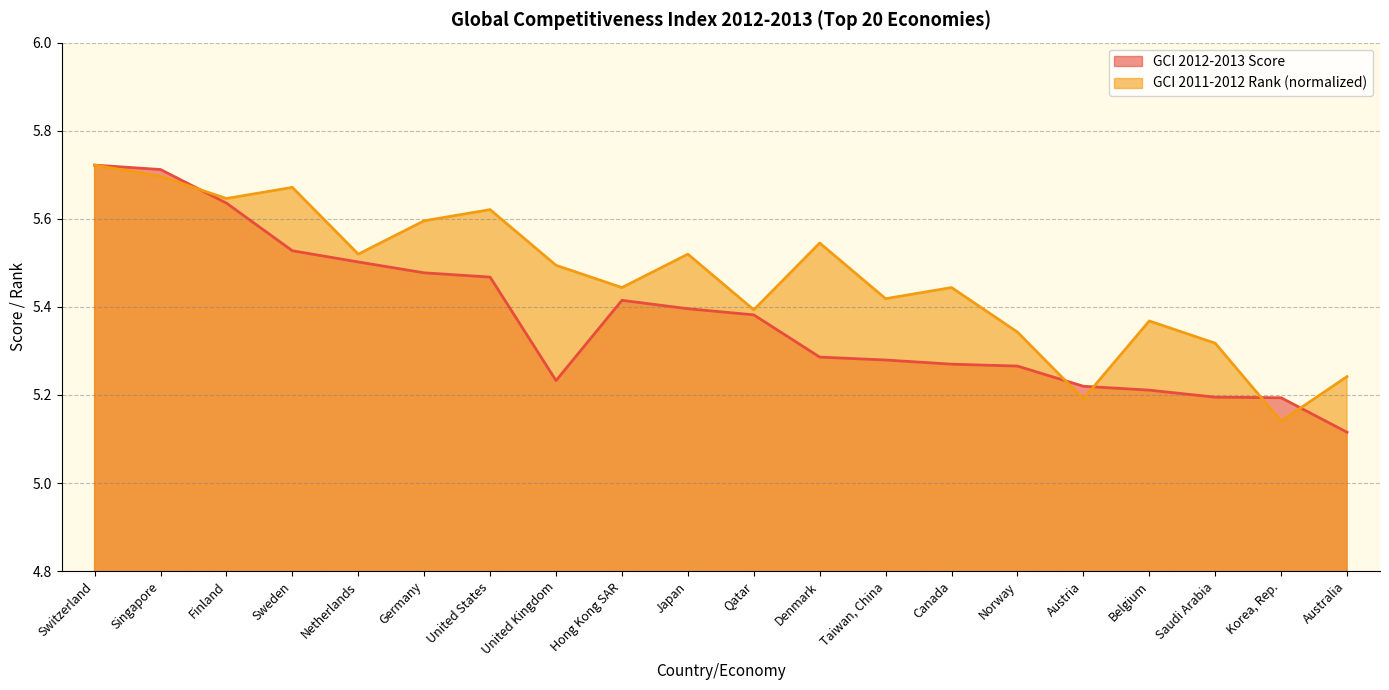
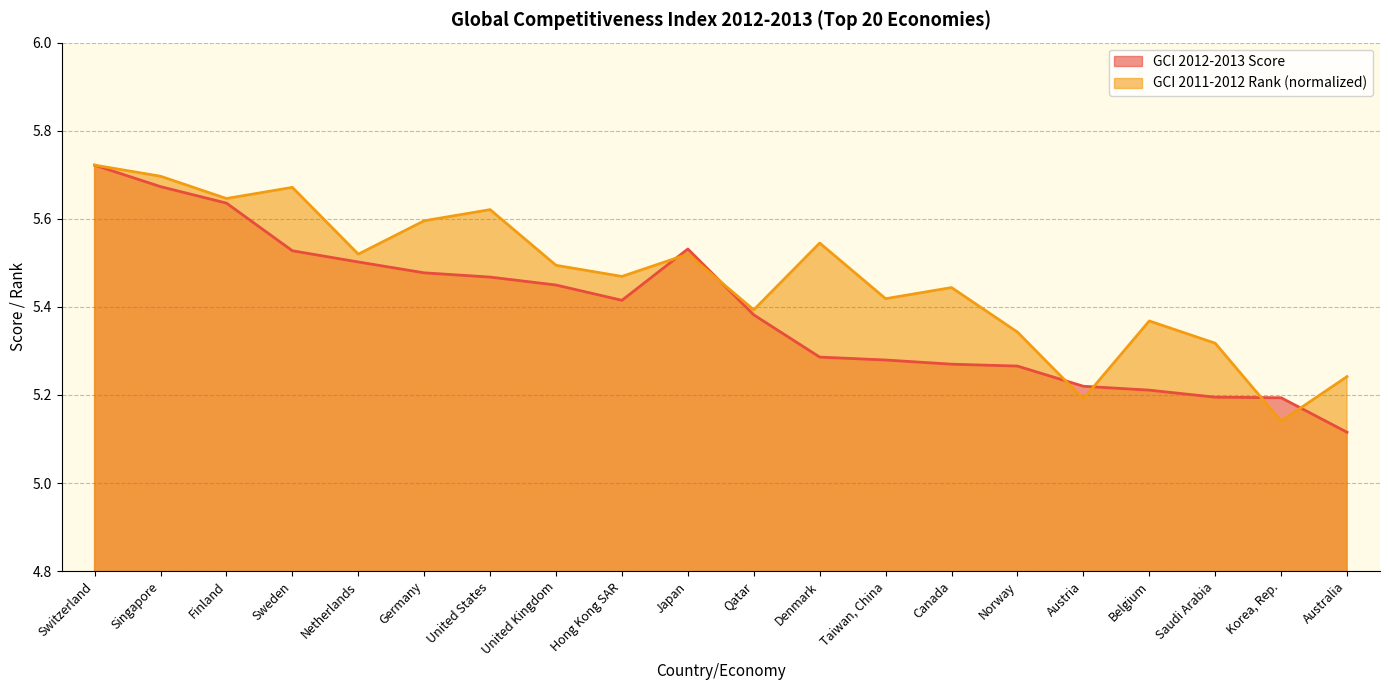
GCI 2012-2013 Score, Singapore: 5.71 -> 5.67
GCI 2012-2013 Score, United Kingdom: 5.23 -> 5.45
GCI 2011-2012 Rank (normalized), Hong Kong SAR: 5.44 -> 5.47
GCI 2012-2013 Score, Japan: 5.40 -> 5.53
